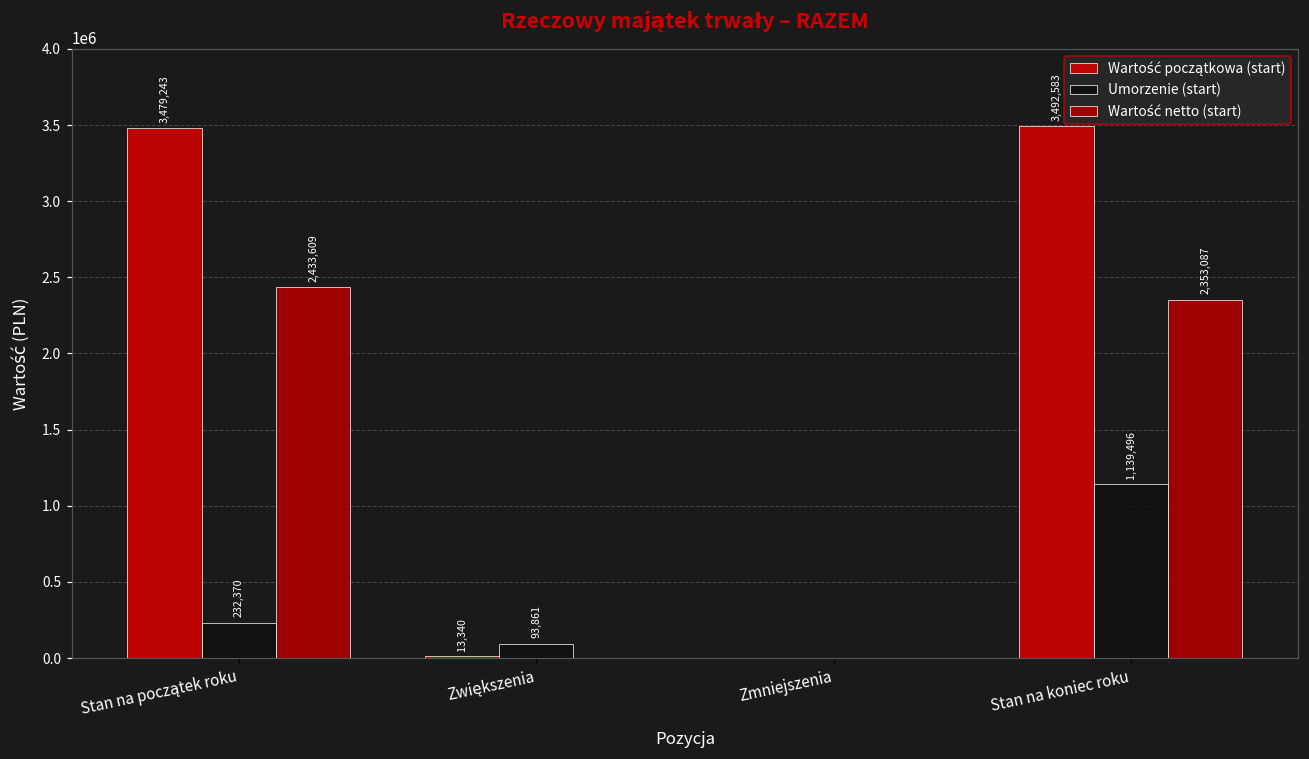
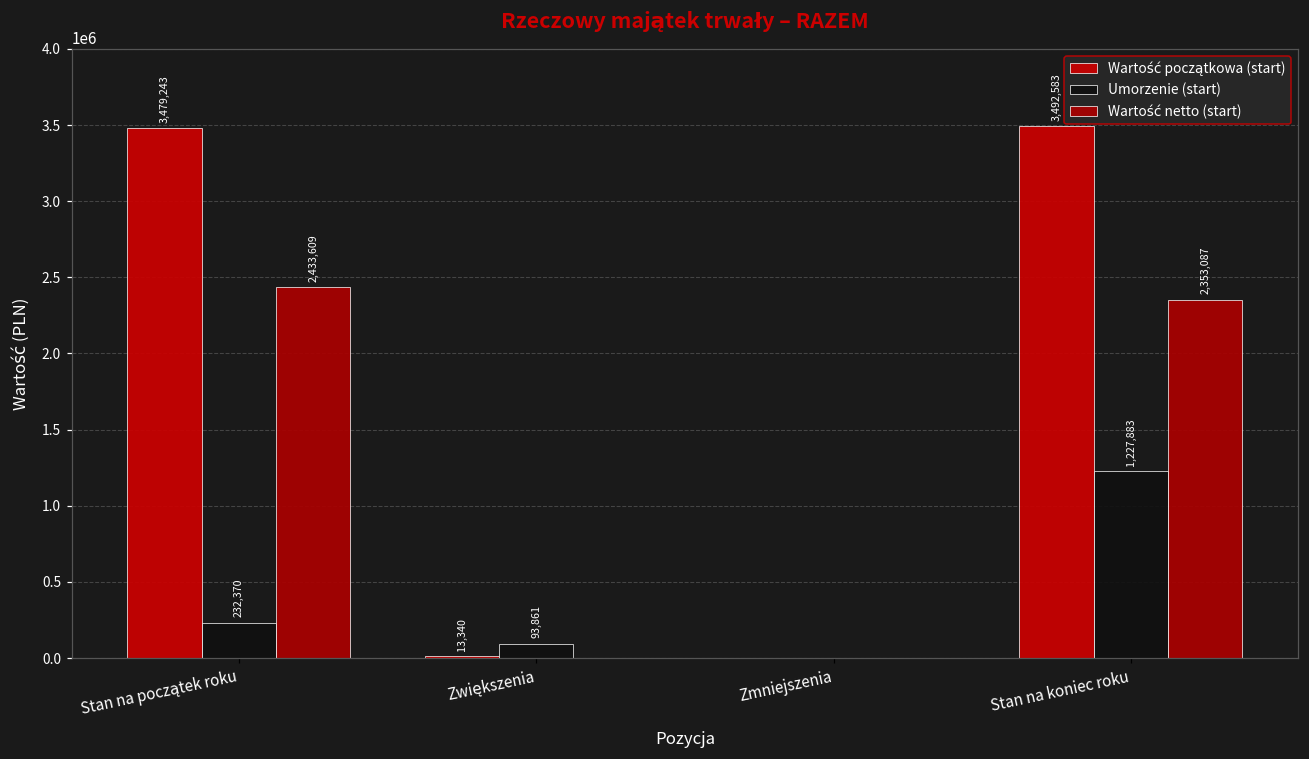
Umorzenie (start), Stan na koniec roku: 1,139,496 -> 1,227,883
